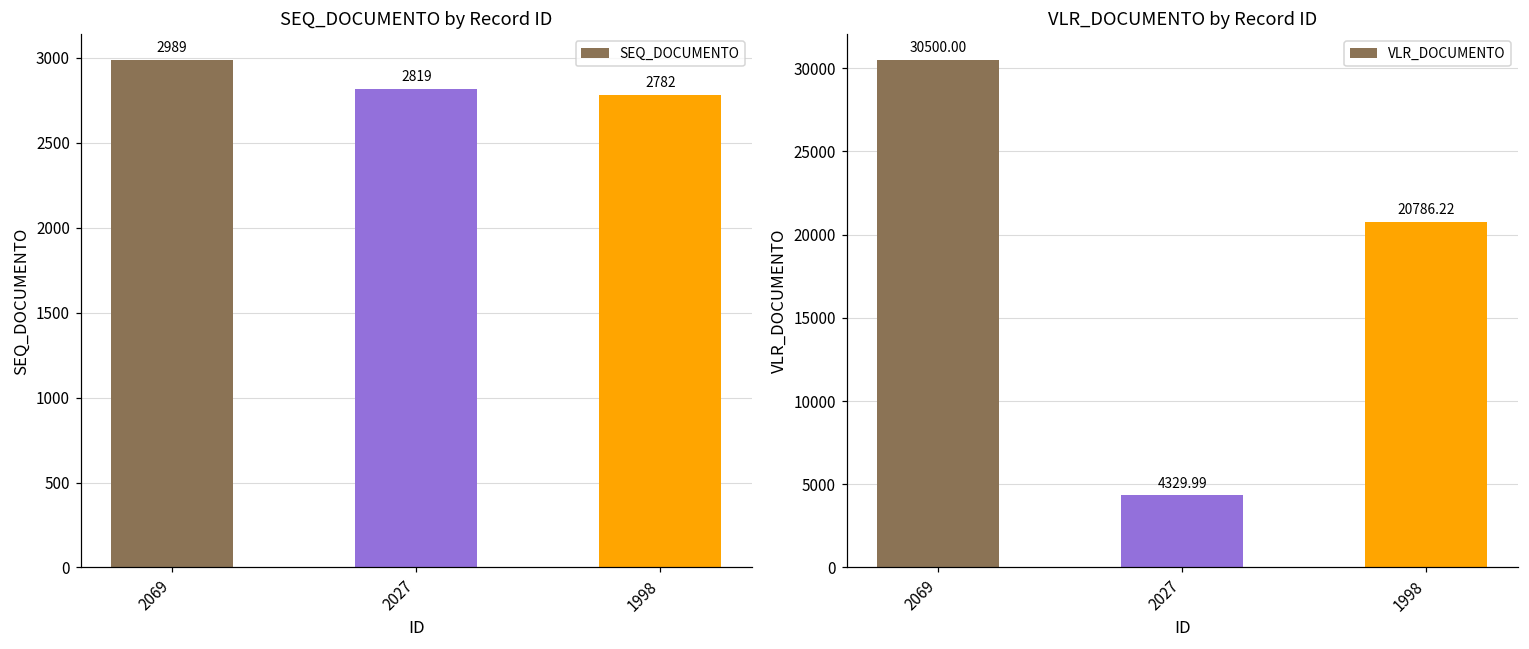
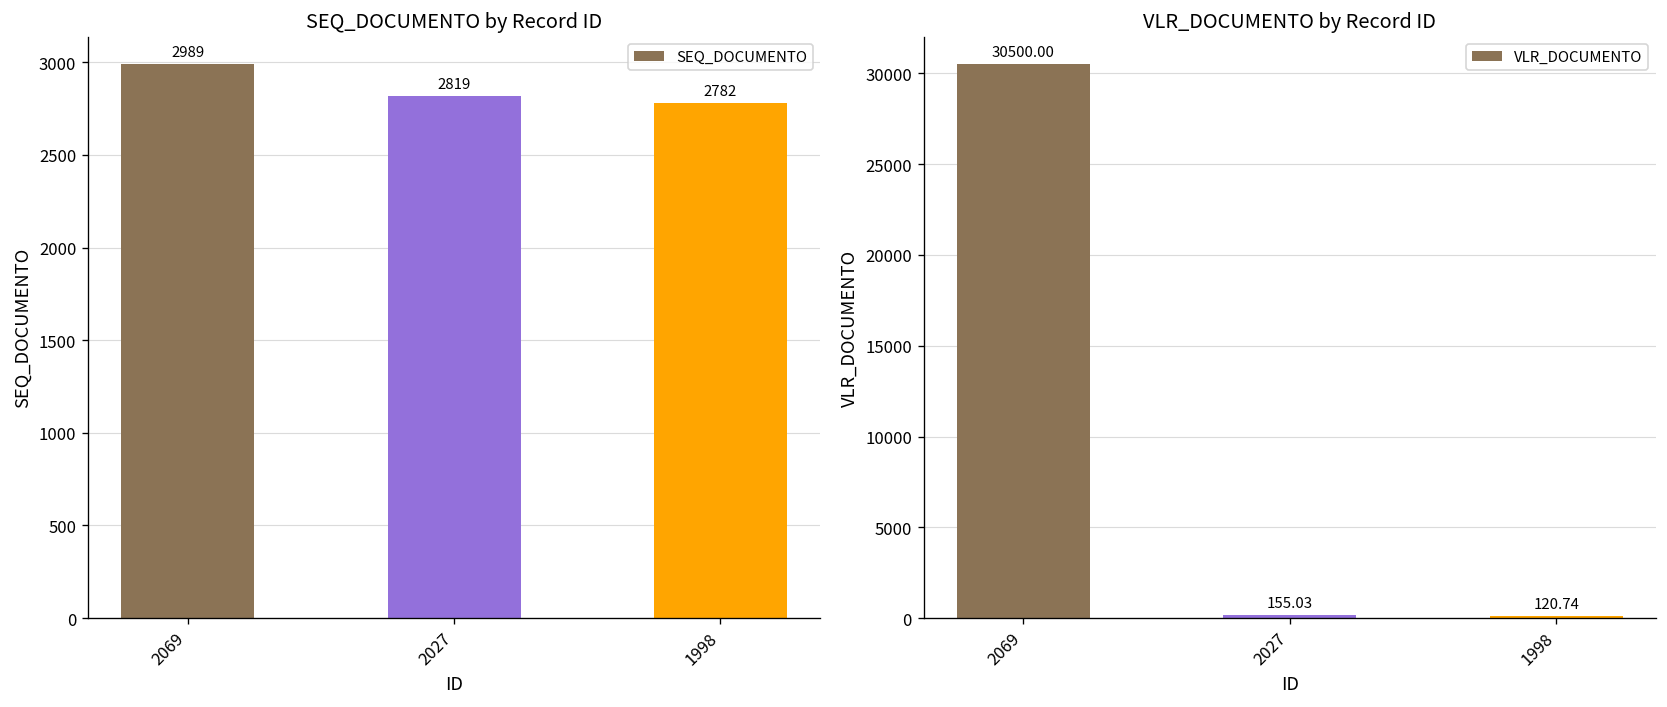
VLR_DOCUMENTO by Record ID, 2027: 4329.99 -> 155.03
VLR_DOCUMENTO by Record ID, 1998: 20786.22 -> 120.74
